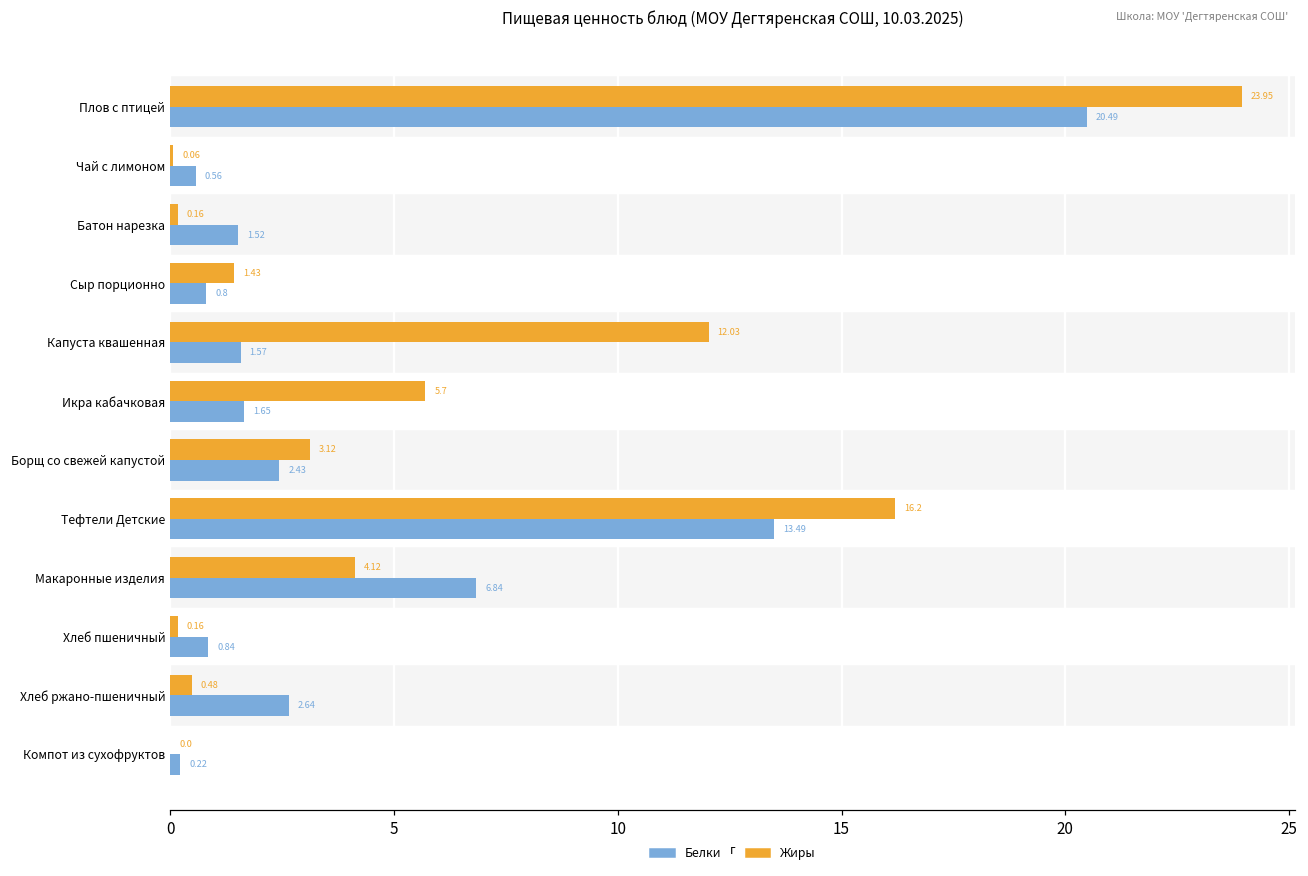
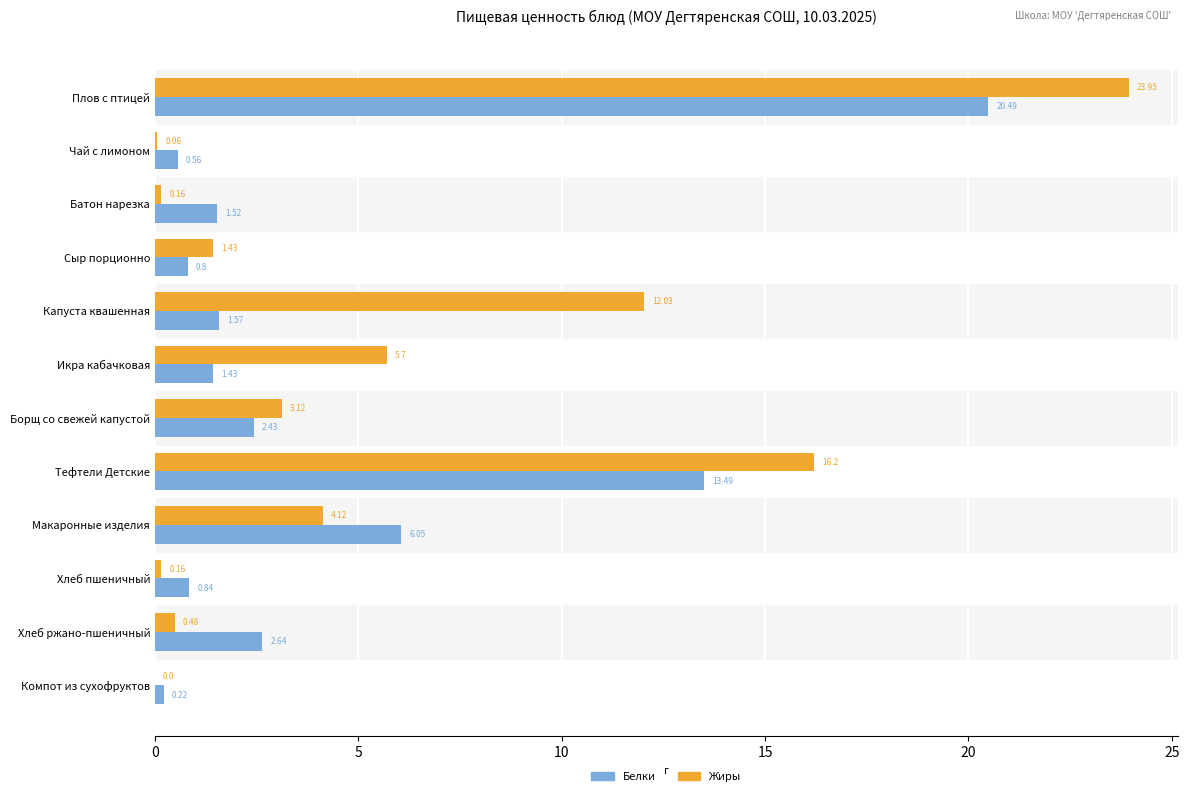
Белки, Икра кабачковая: 1.65 -> 1.43
Белки, Макаронные изделия: 6.84 -> 6.05
